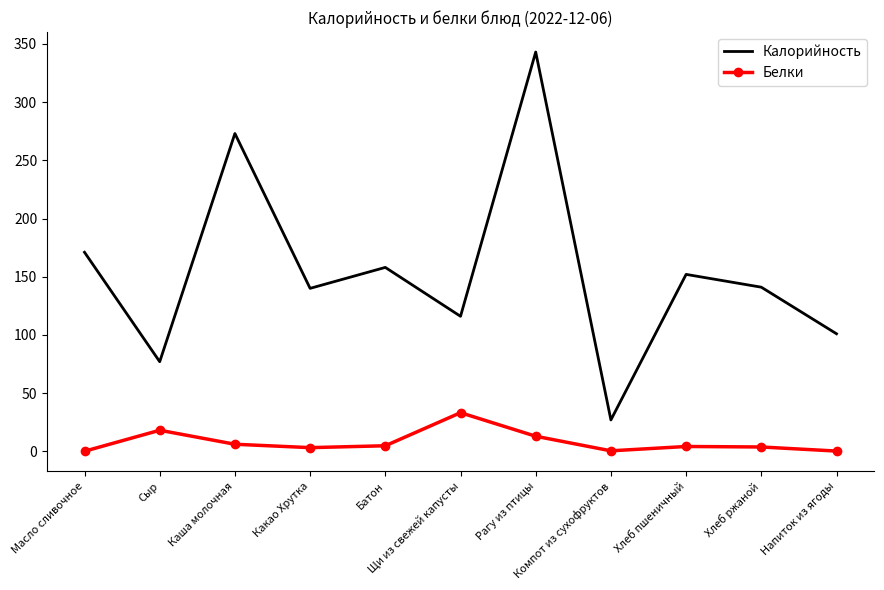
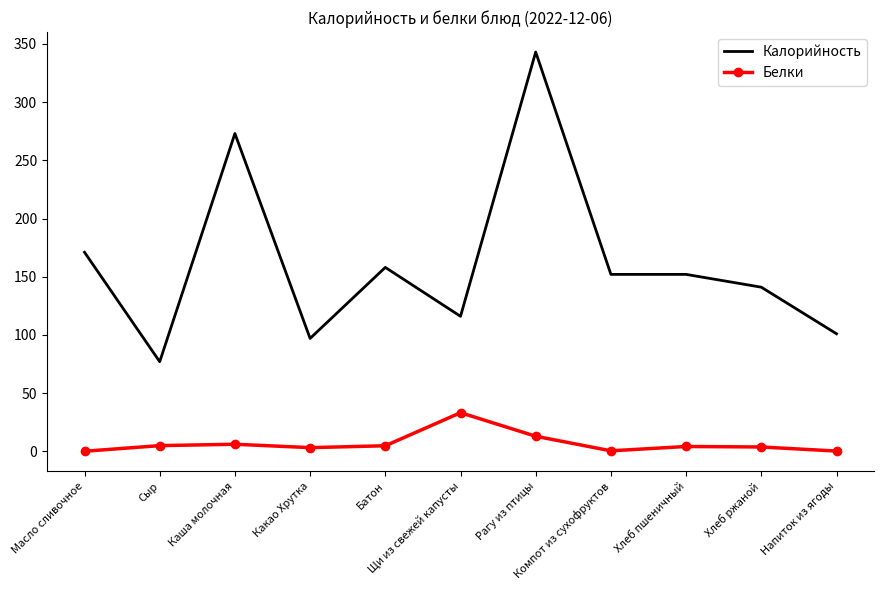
Белки, Сыр: 18 -> 5
Калорийность, Какао Хрутка: 140 -> 97
Калорийность, Компот из сухофруктов: 27 -> 152
